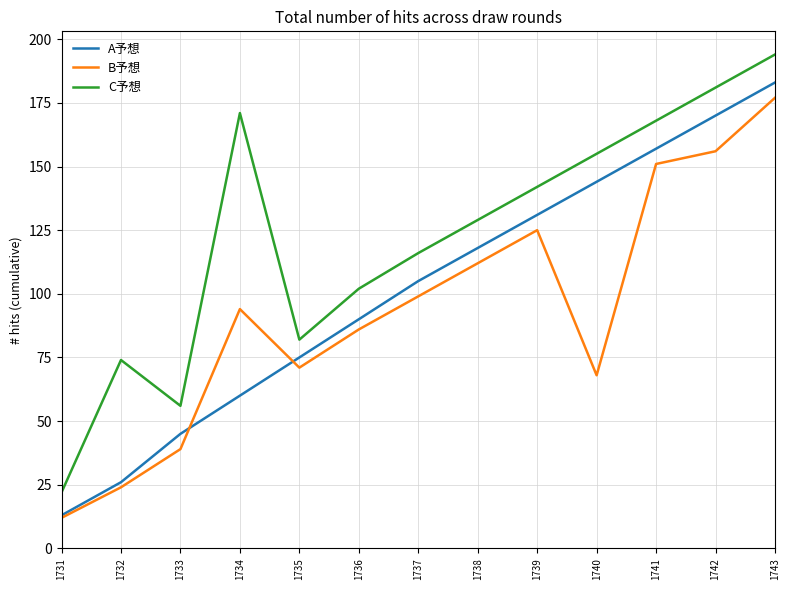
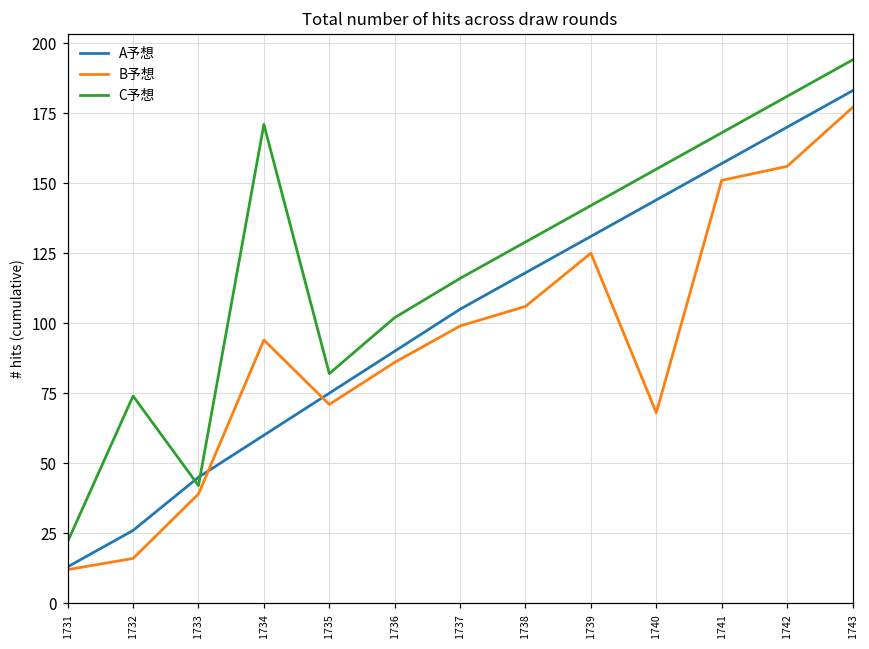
B予想, 1732: 24 -> 16
C予想, 1733: 56 -> 42
B予想, 1738: 112 -> 106
